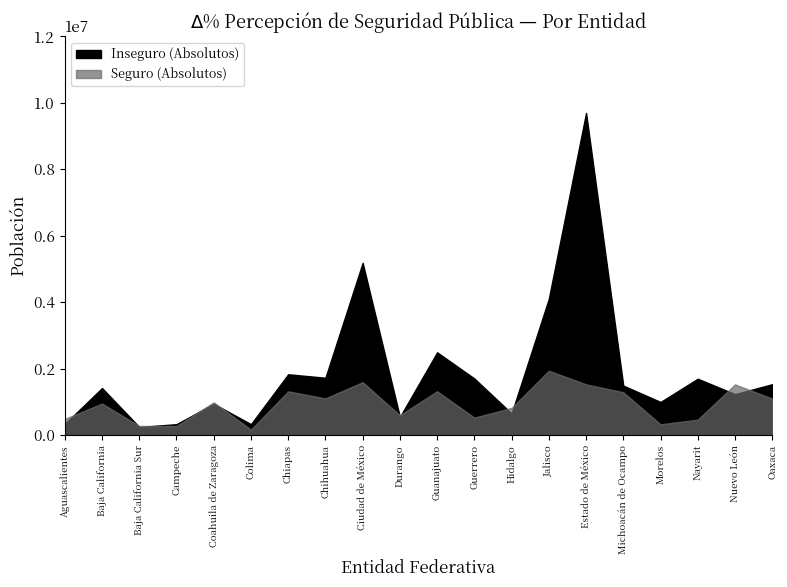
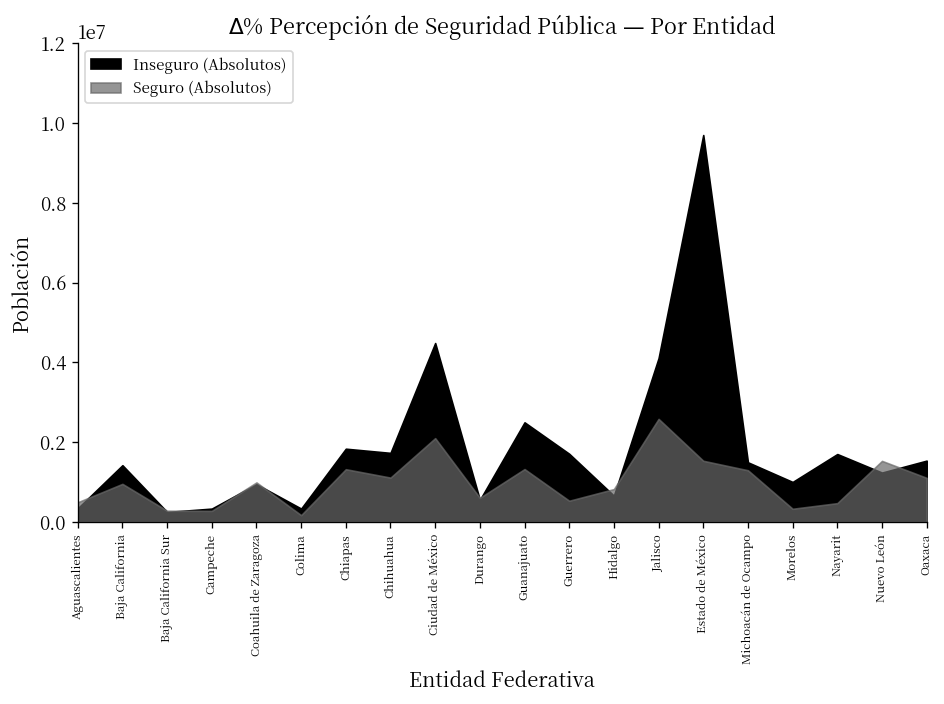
Inseguro (Absolutos), Ciudad de México: 5200000 -> 4500000
Seguro (Absolutos), Ciudad de México: 1600000 -> 2100000
Seguro (Absolutos), Jalisco: 1900000 -> 2600000
